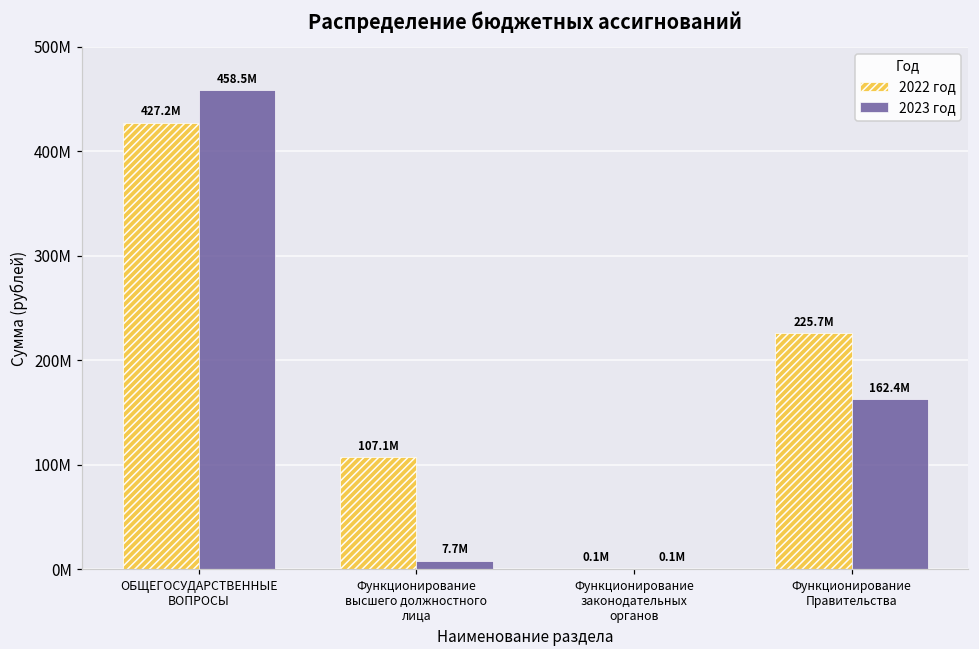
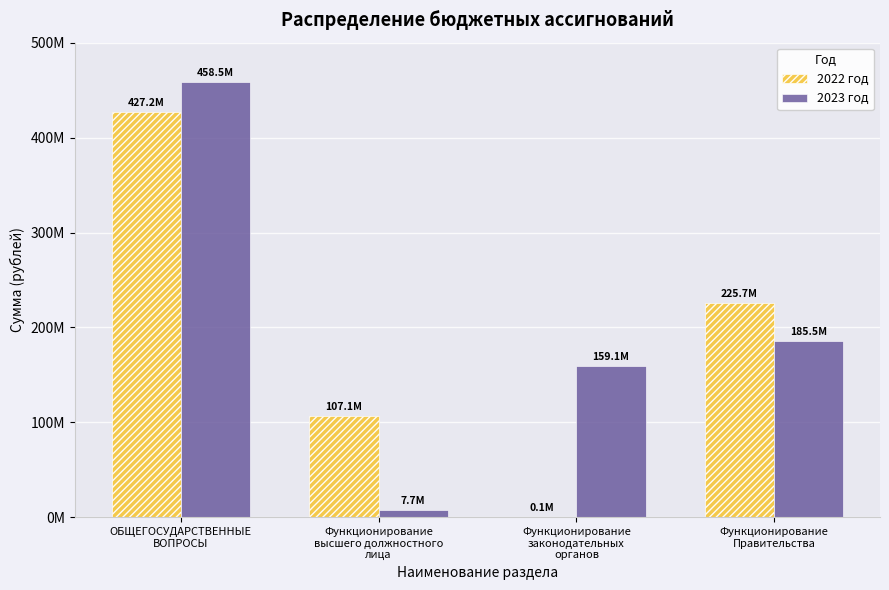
2023 год, Функционирование законодательных органов: 0.1M -> 159.1M
2023 год, Функционирование Правительства: 162.4M -> 185.5M
